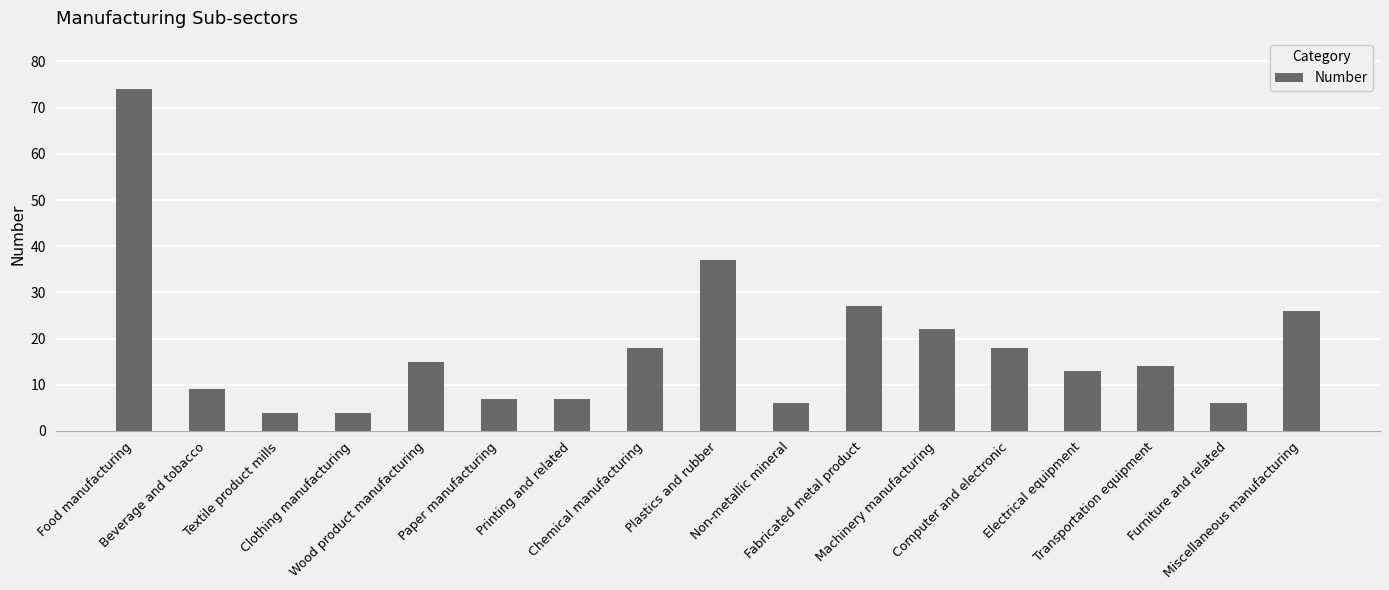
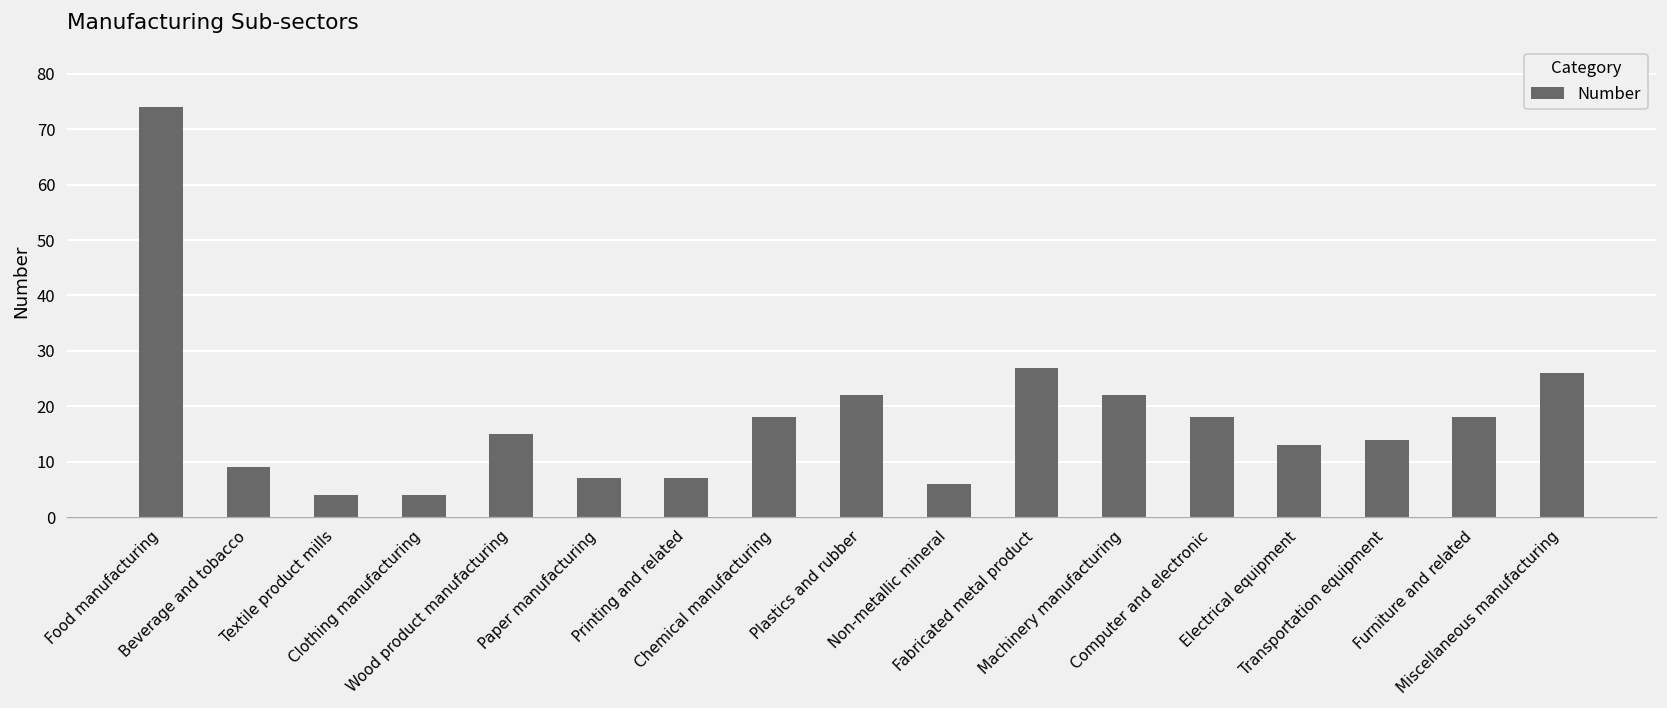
Plastics and rubber: 37 -> 22
Furniture and related: 6 -> 18
